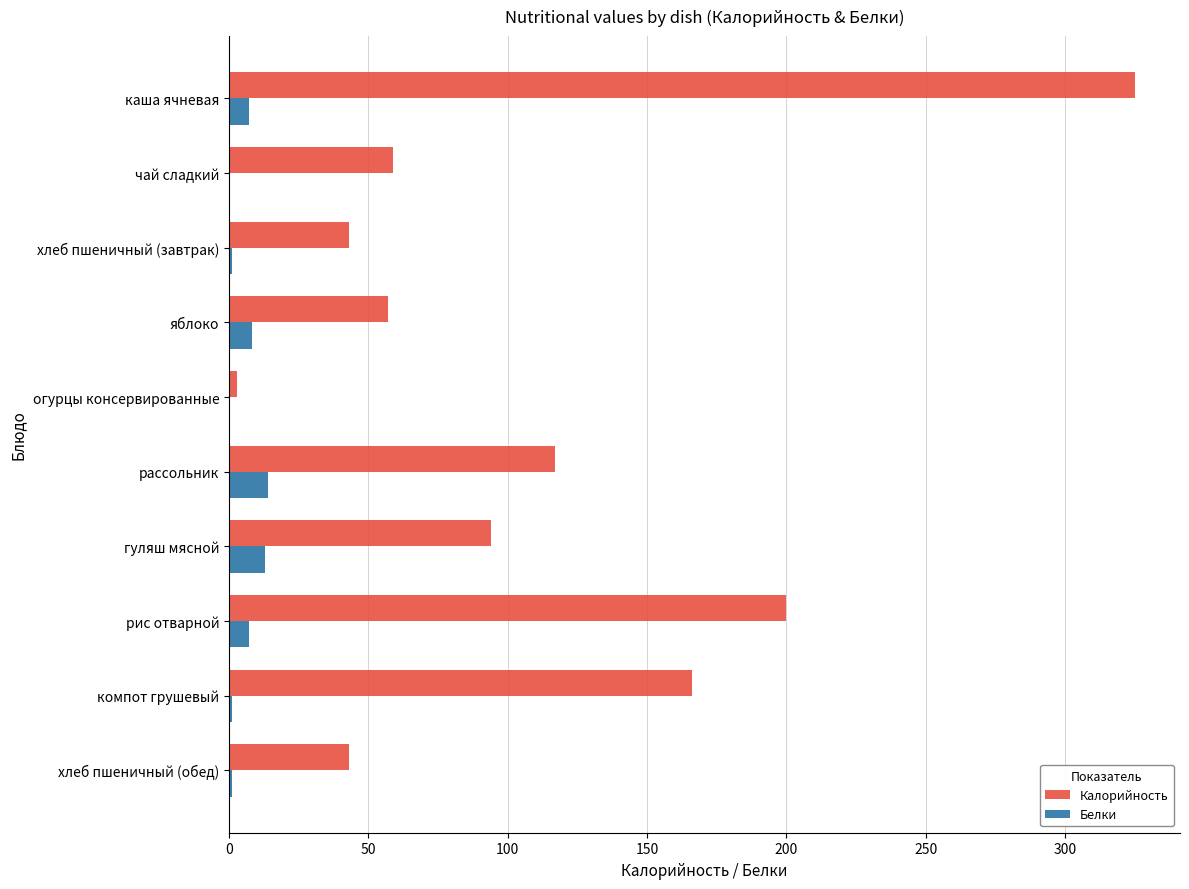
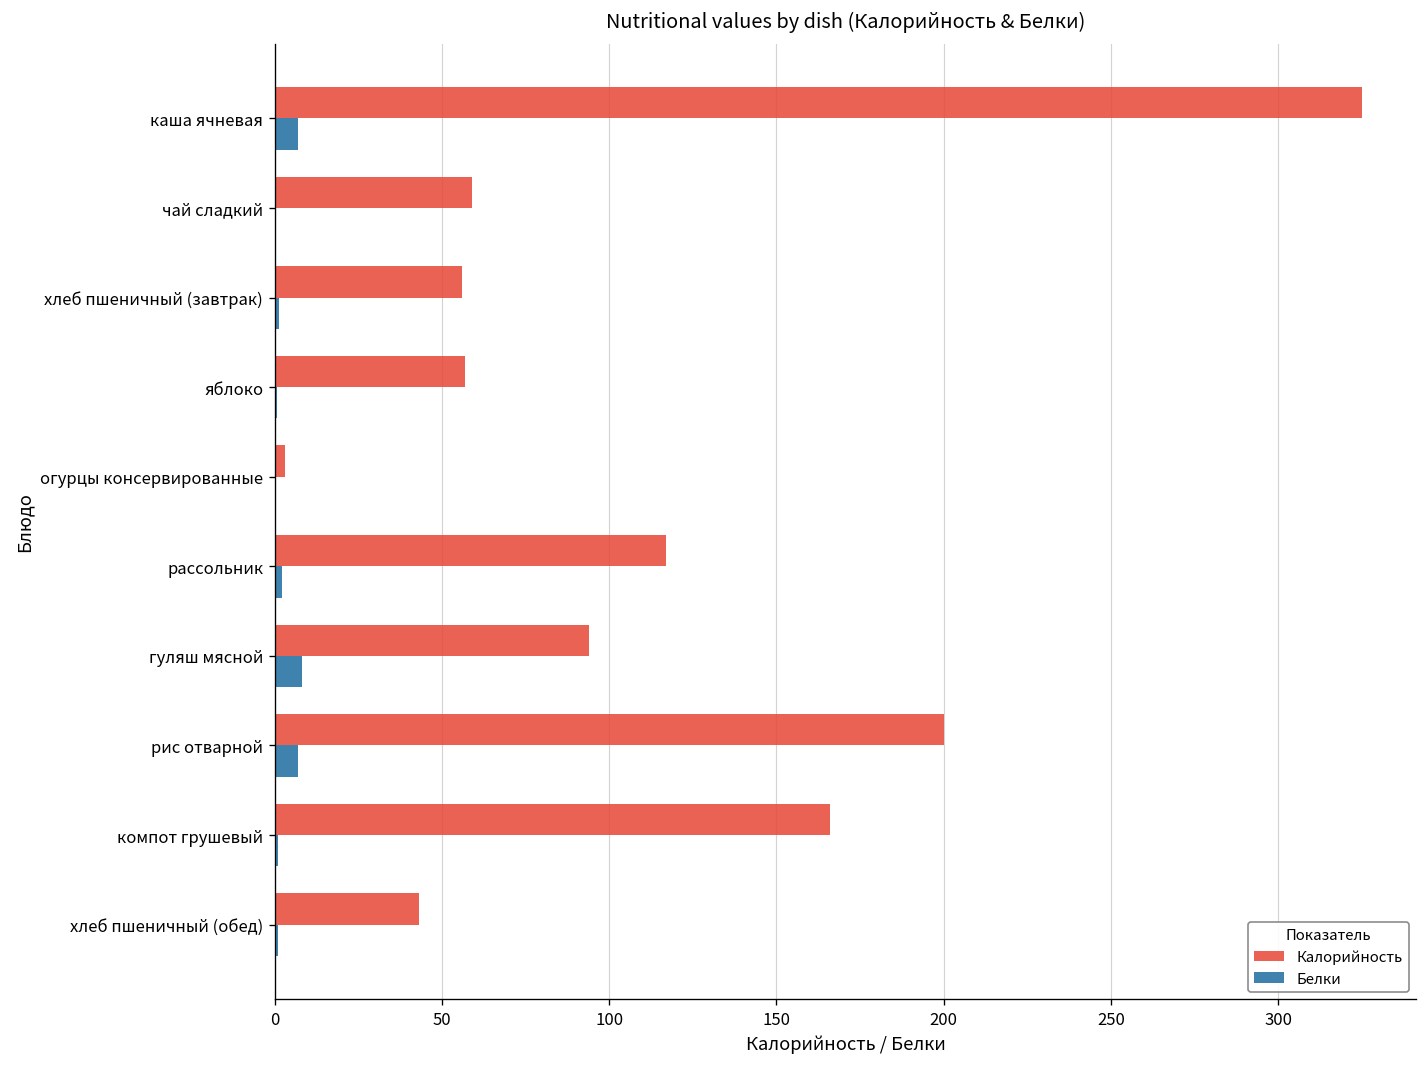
Калорийность, хлеб пшеничный (завтрак): 43 -> 56
Белки, яблоко: 8 -> 1
Белки, рассольник: 14 -> 2
Белки, гуляш мясной: 13 -> 8
